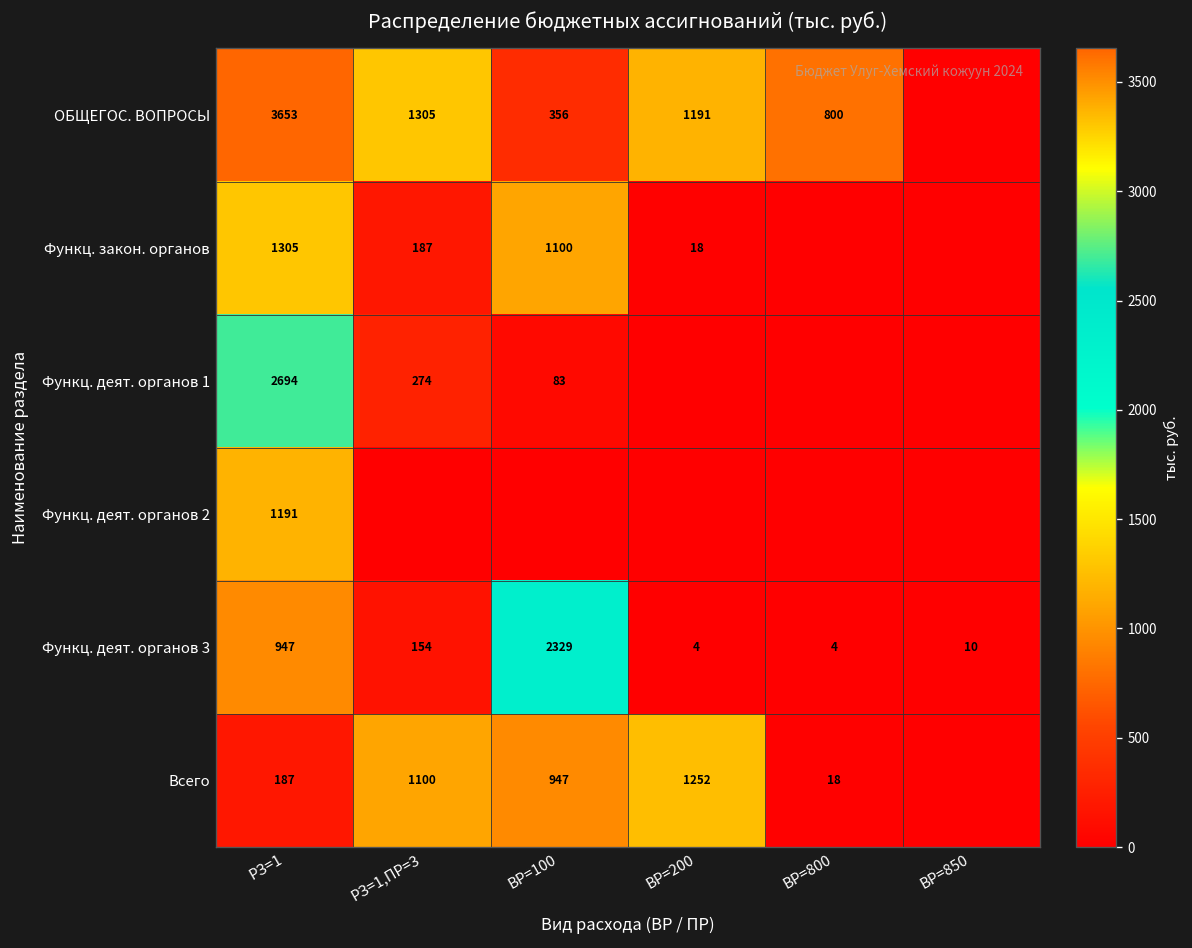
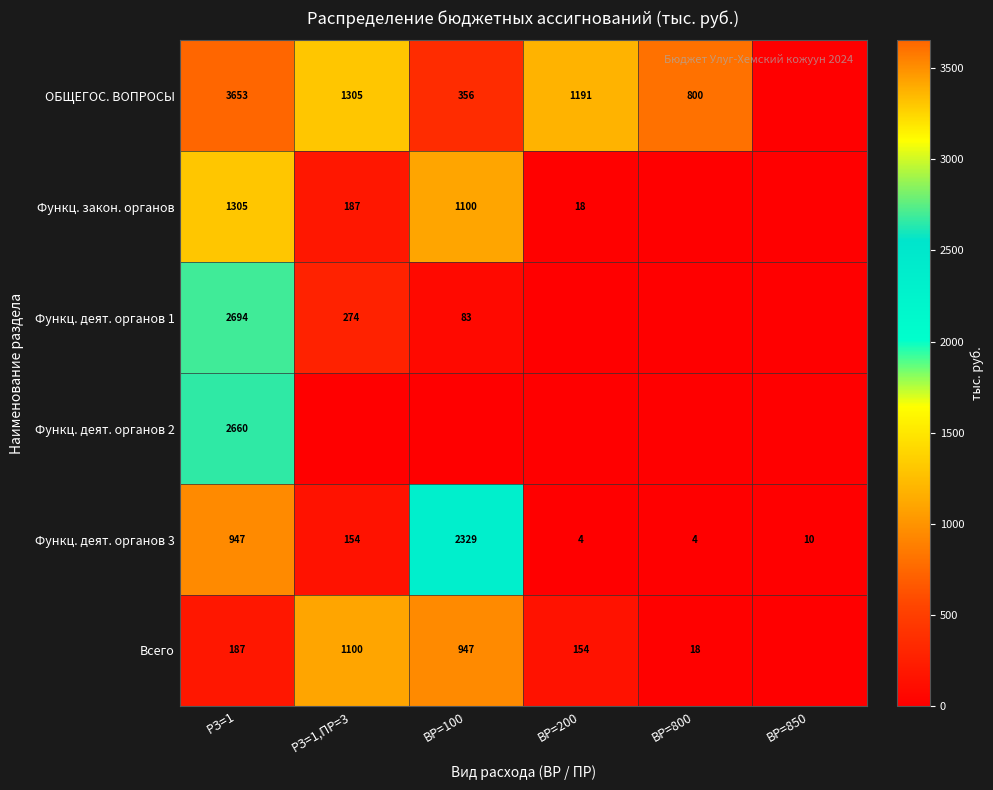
Функц. деят. органов 2, РЗ=1: 1191 -> 2660
Всего, ВР=200: 1252 -> 154
